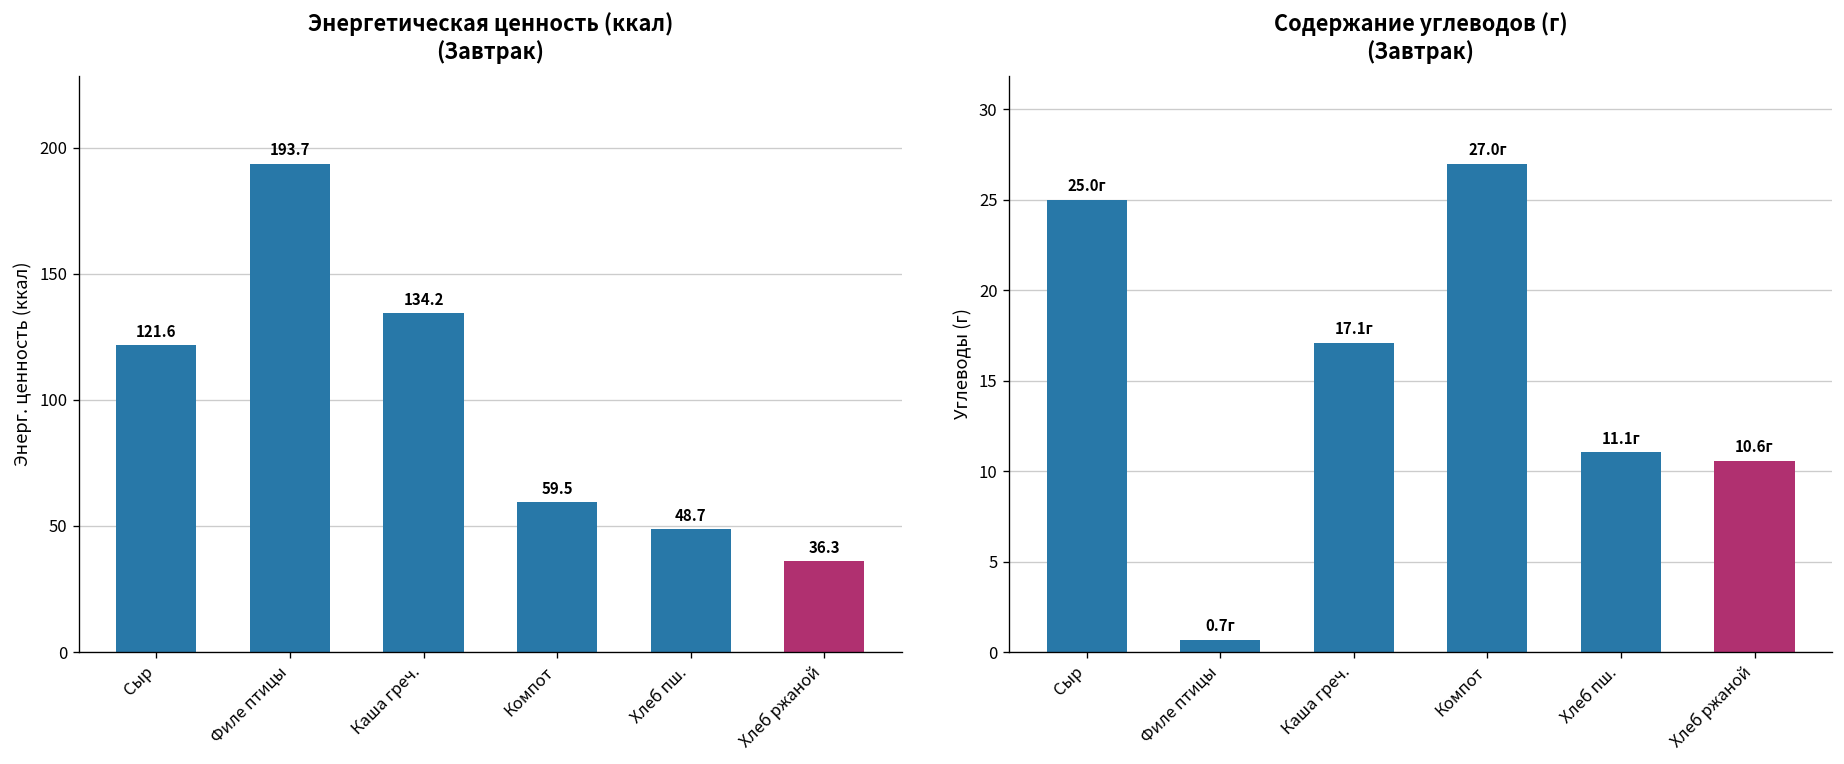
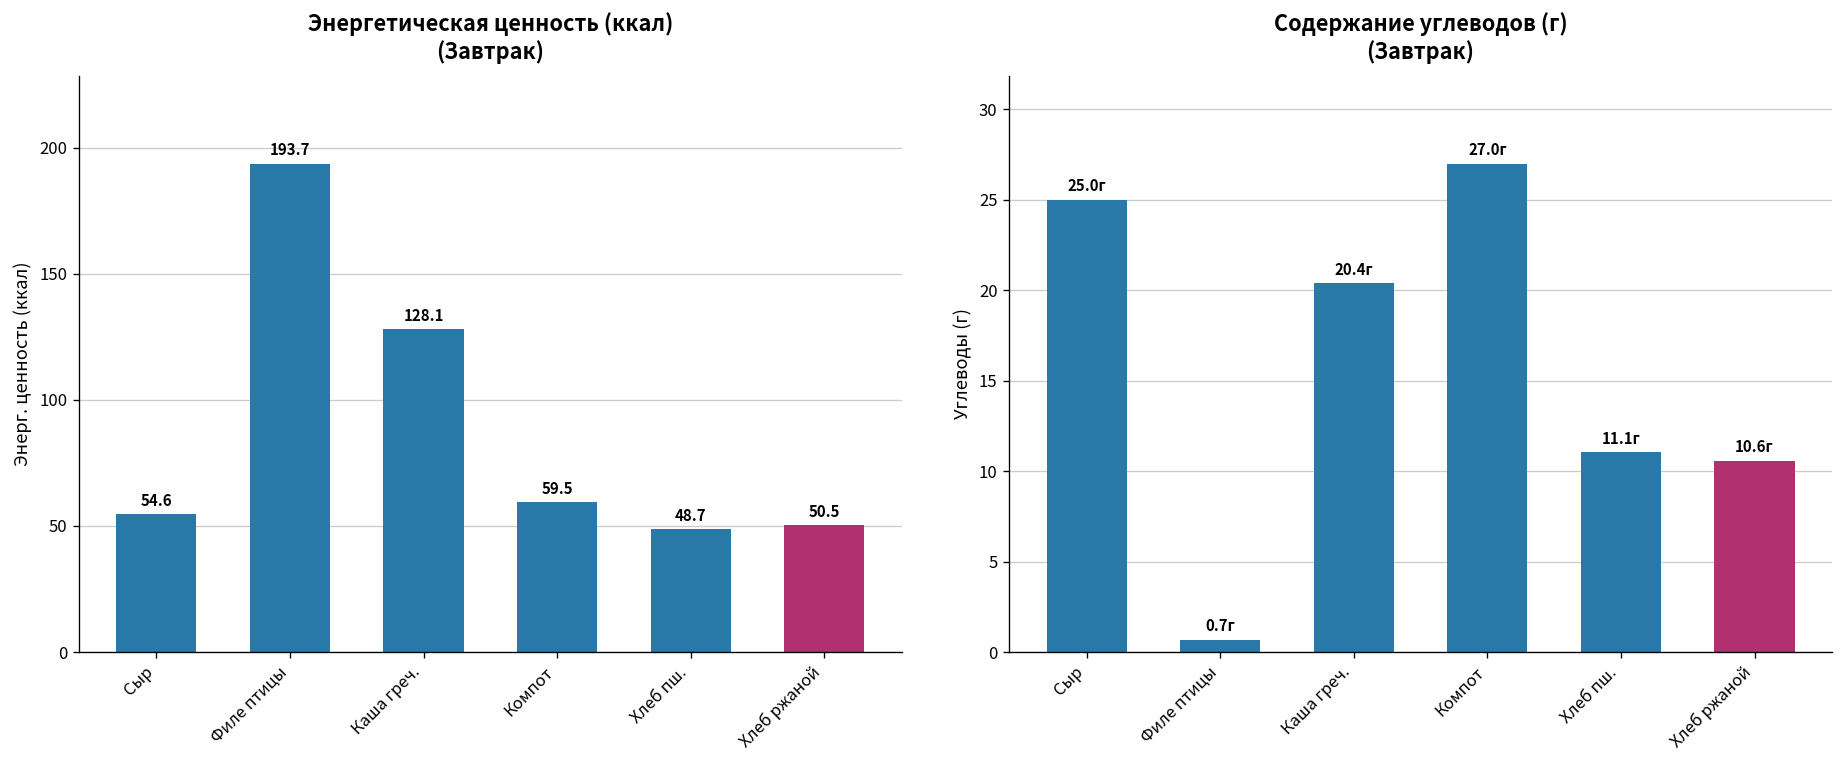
Энергетическая ценность (ккал) (Завтрак), Сыр: 121.6 -> 54.6
Энергетическая ценность (ккал) (Завтрак), Каша греч.: 134.2 -> 128.1
Энергетическая ценность (ккал) (Завтрак), Хлеб ржаной: 36.3 -> 50.5
Содержание углеводов (г) (Завтрак), Каша греч.: 17.1г -> 20.4г
